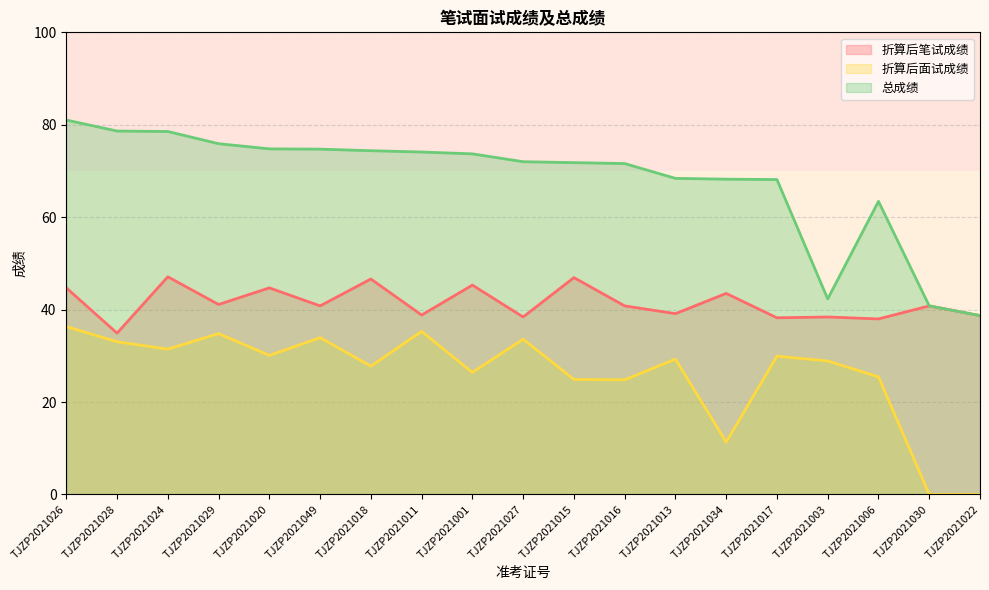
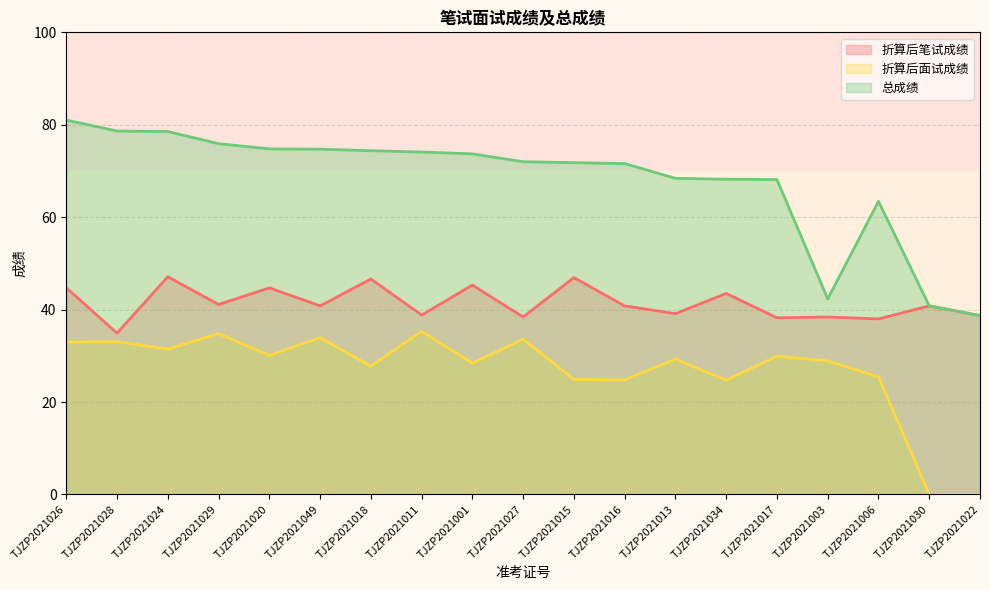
折算后面试成绩, TJZP2021026: 36 -> 33
折算后面试成绩, TJZP2021001: 26 -> 28
折算后面试成绩, TJZP2021034: 11 -> 25
